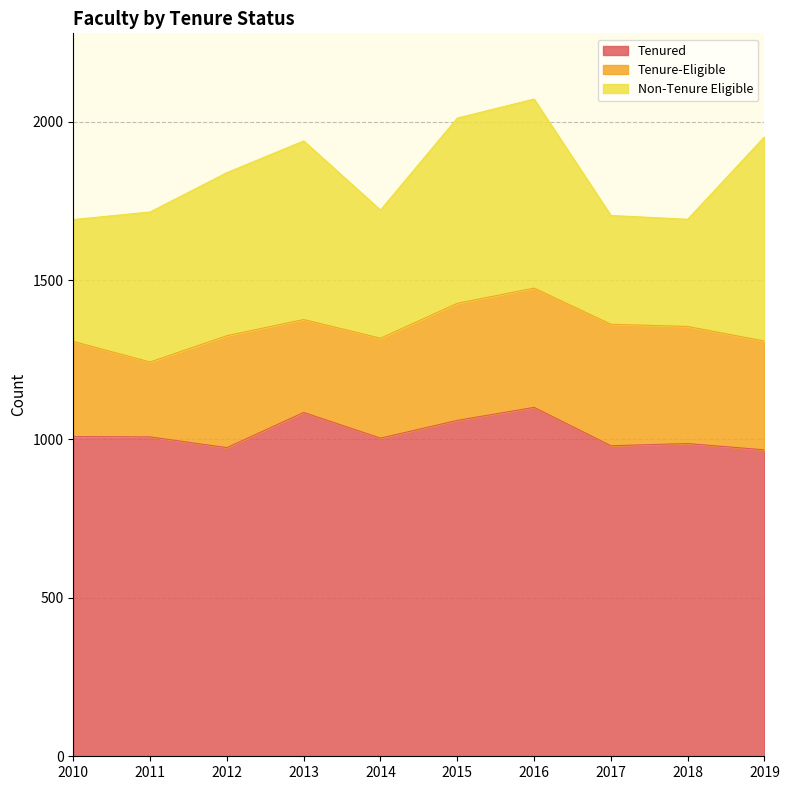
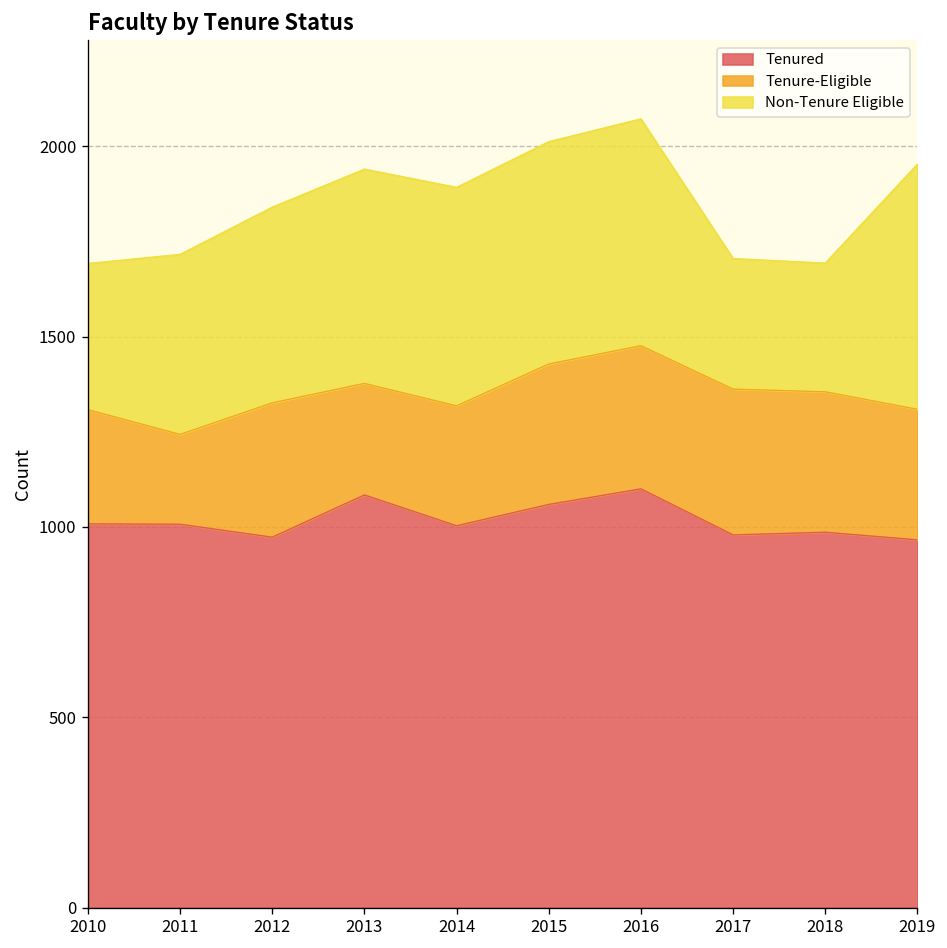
Non-Tenure Eligible, 2014: 400 -> 570
